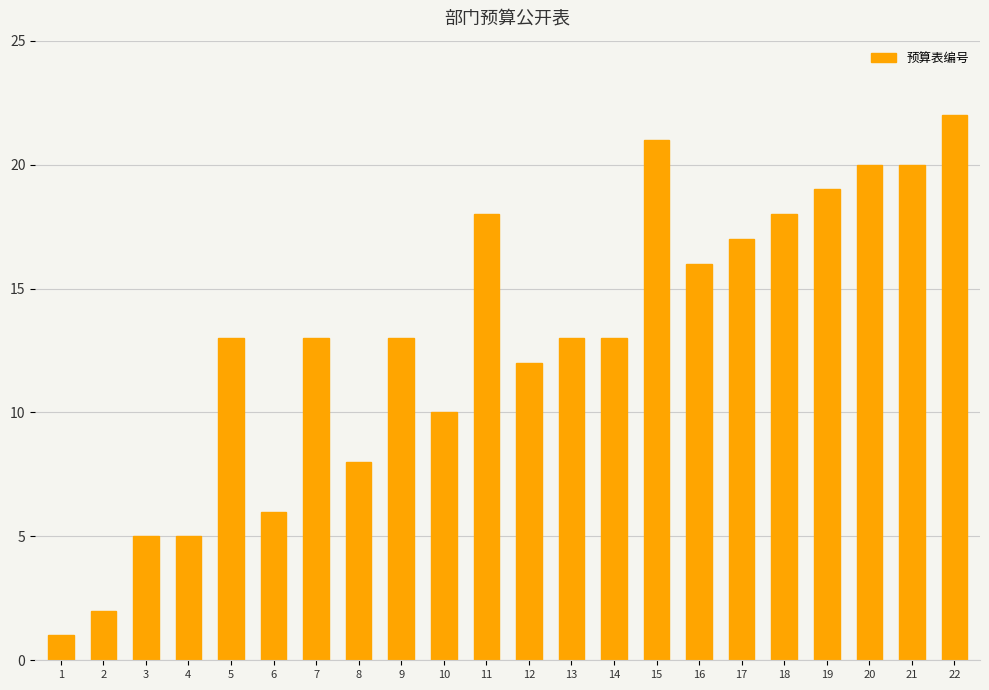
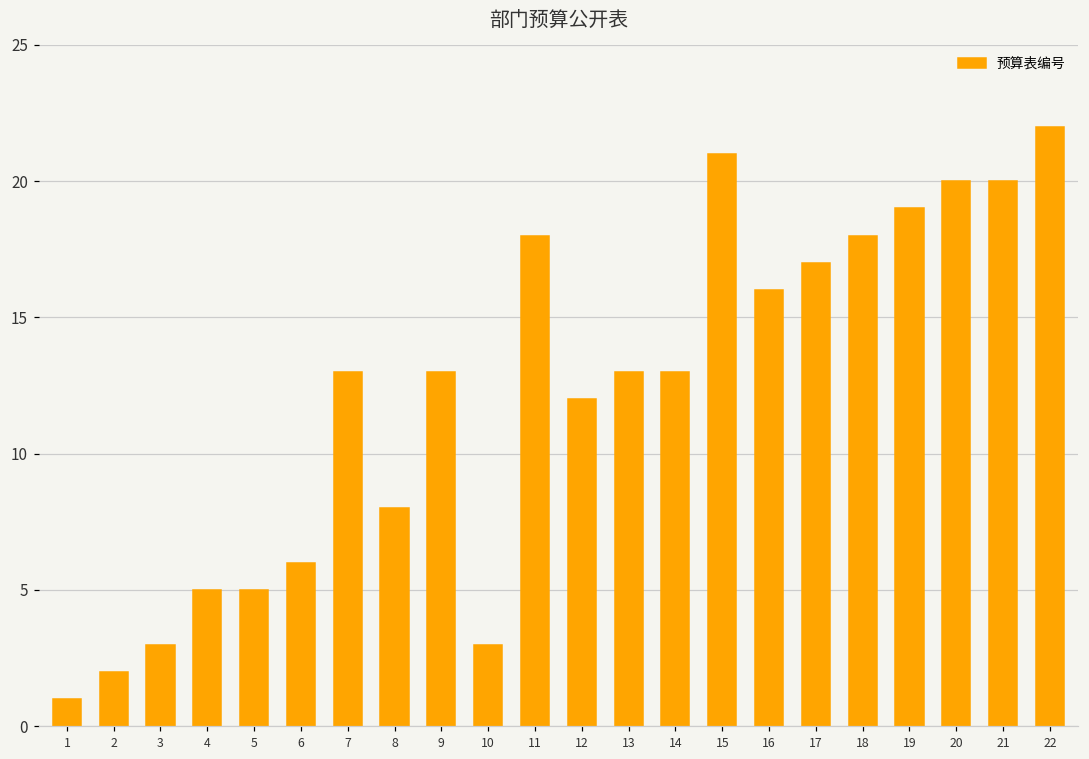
3: 5 -> 3
5: 13 -> 5
10: 10 -> 3
